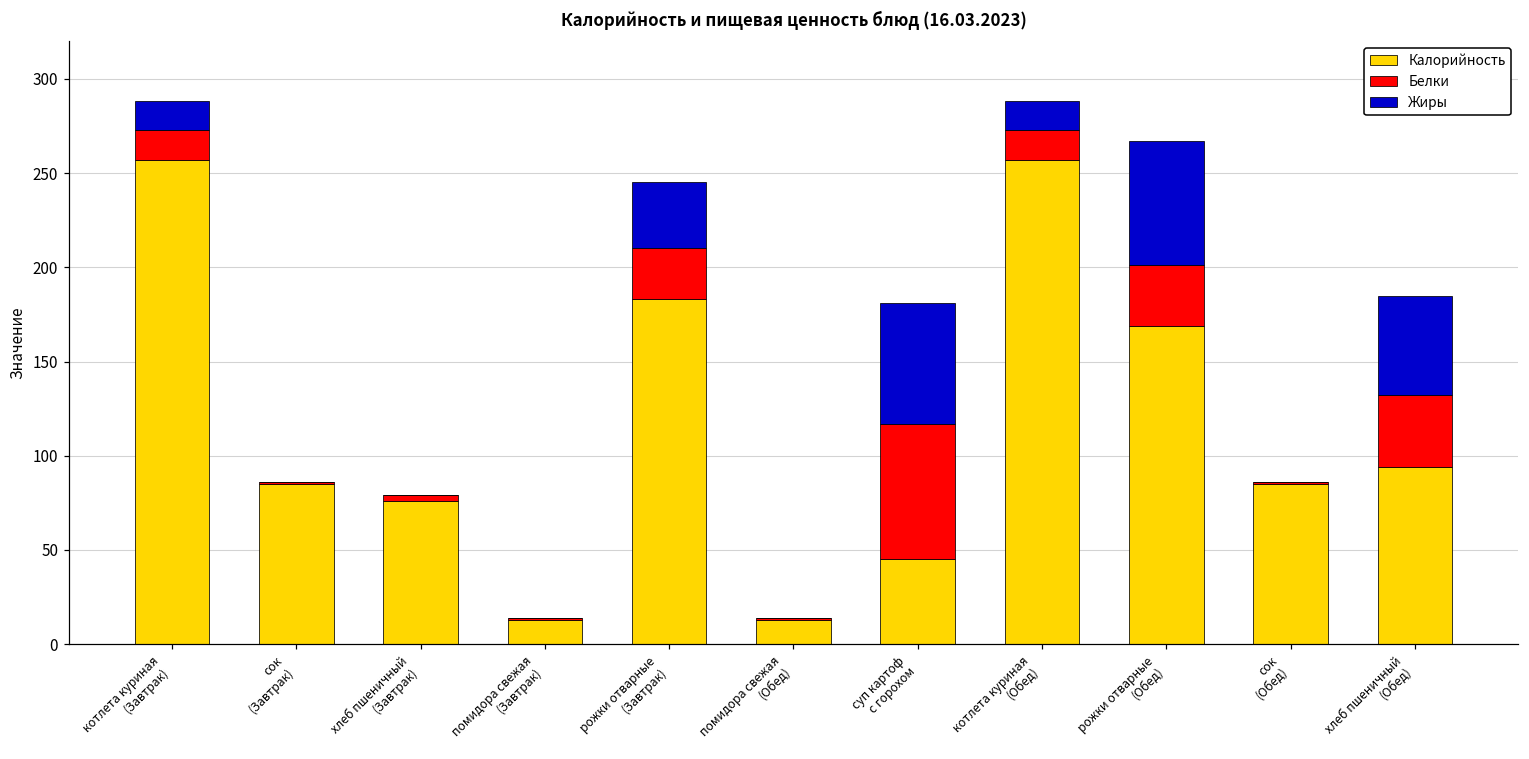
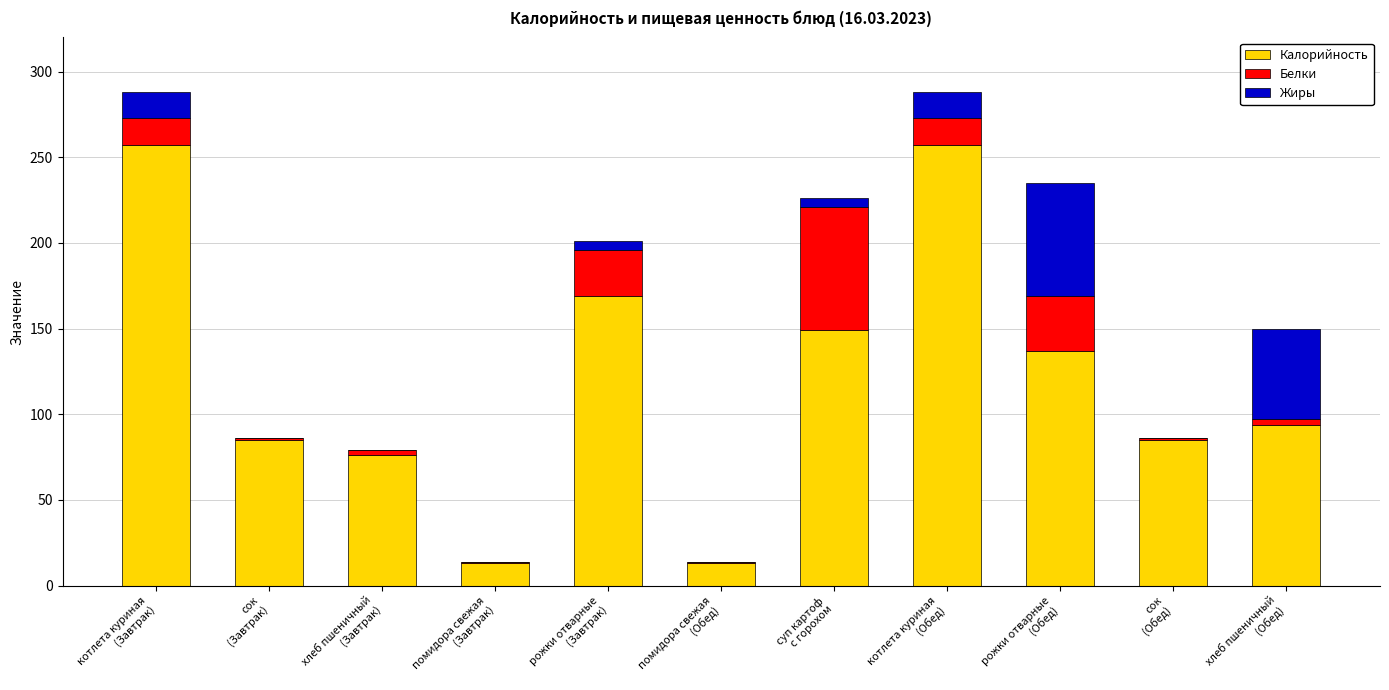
Калорийность, рожки отварные (Завтрак): 183 -> 169
Жиры, рожки отварные (Завтрак): 35 -> 5
Калорийность, суп картоф с горохом: 45 -> 149
Жиры, суп картоф с горохом: 64 -> 5
Калорийность, рожки отварные (Обед): 169 -> 137
Белки, хлеб пшеничный (Обед): 38 -> 3
